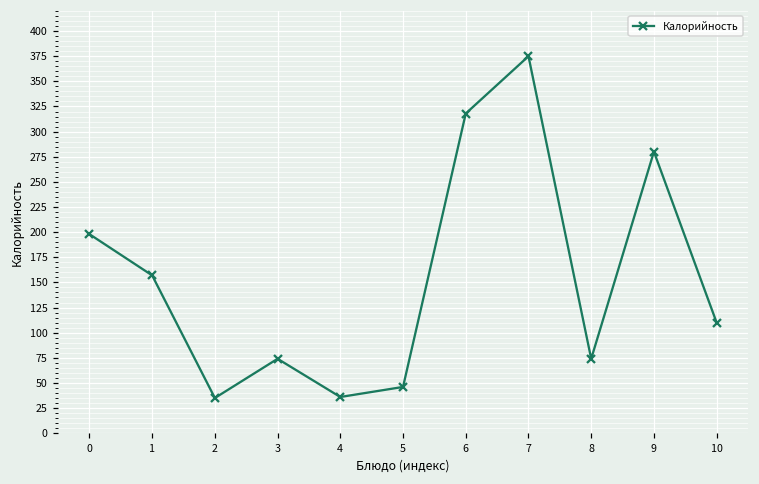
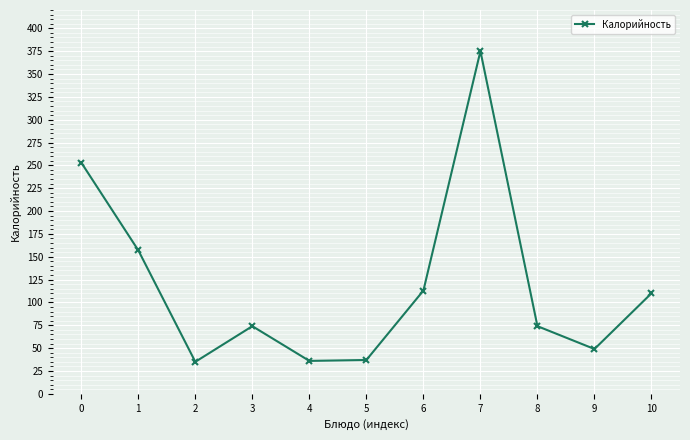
0: 200 -> 250
5: 50 -> 40
6: 320 -> 110
9: 280 -> 50
